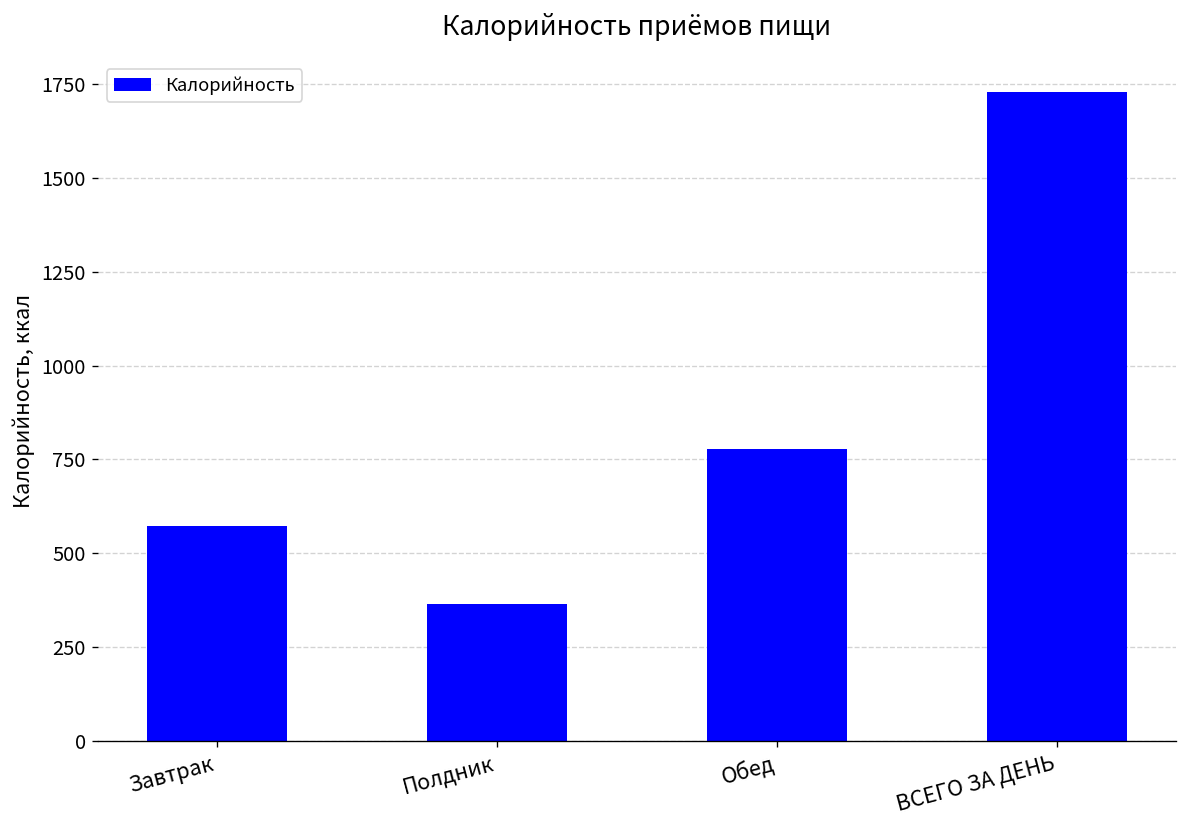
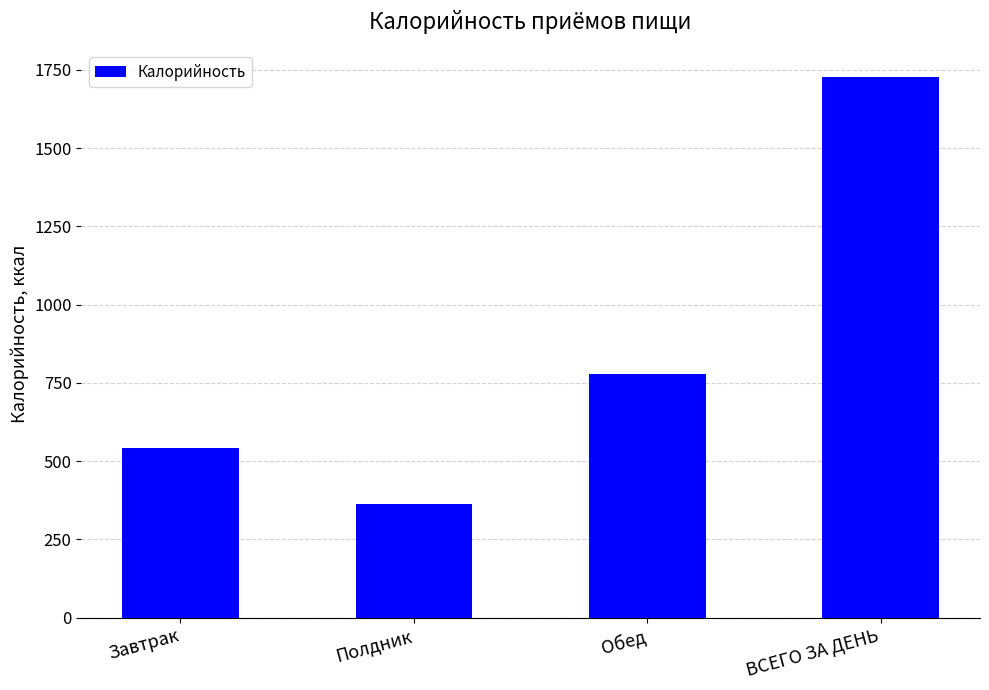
Завтрак: 570 -> 540
